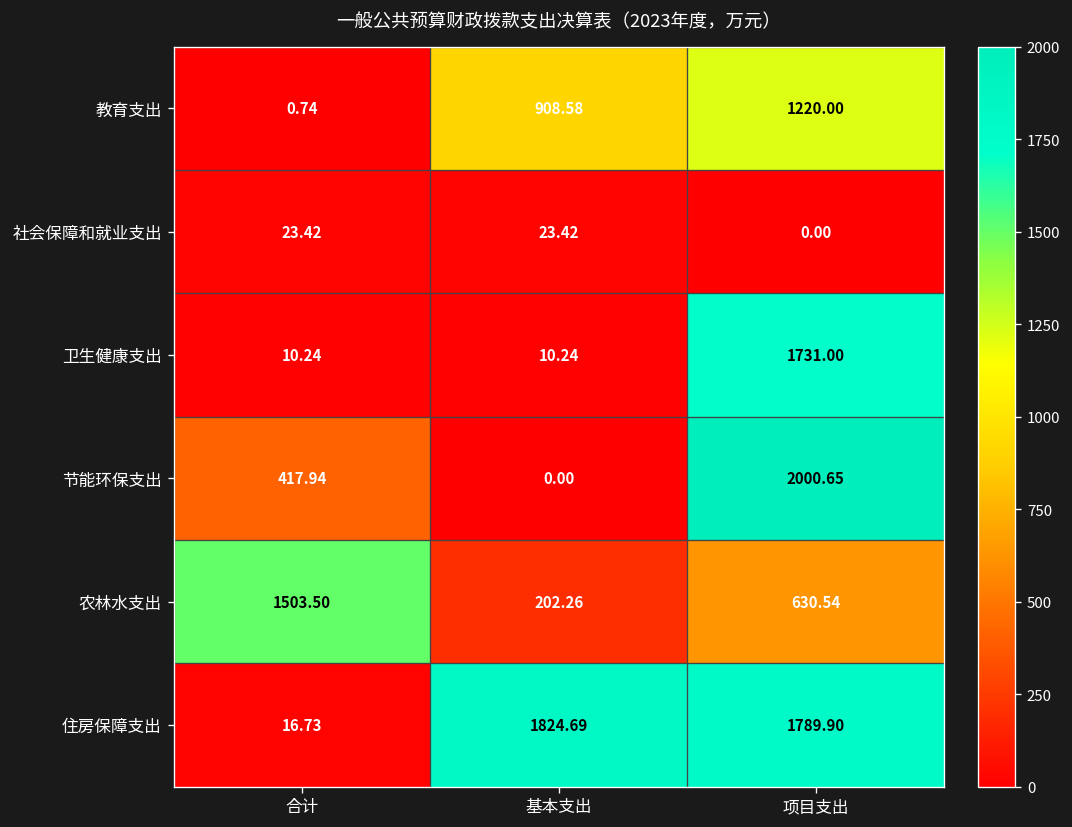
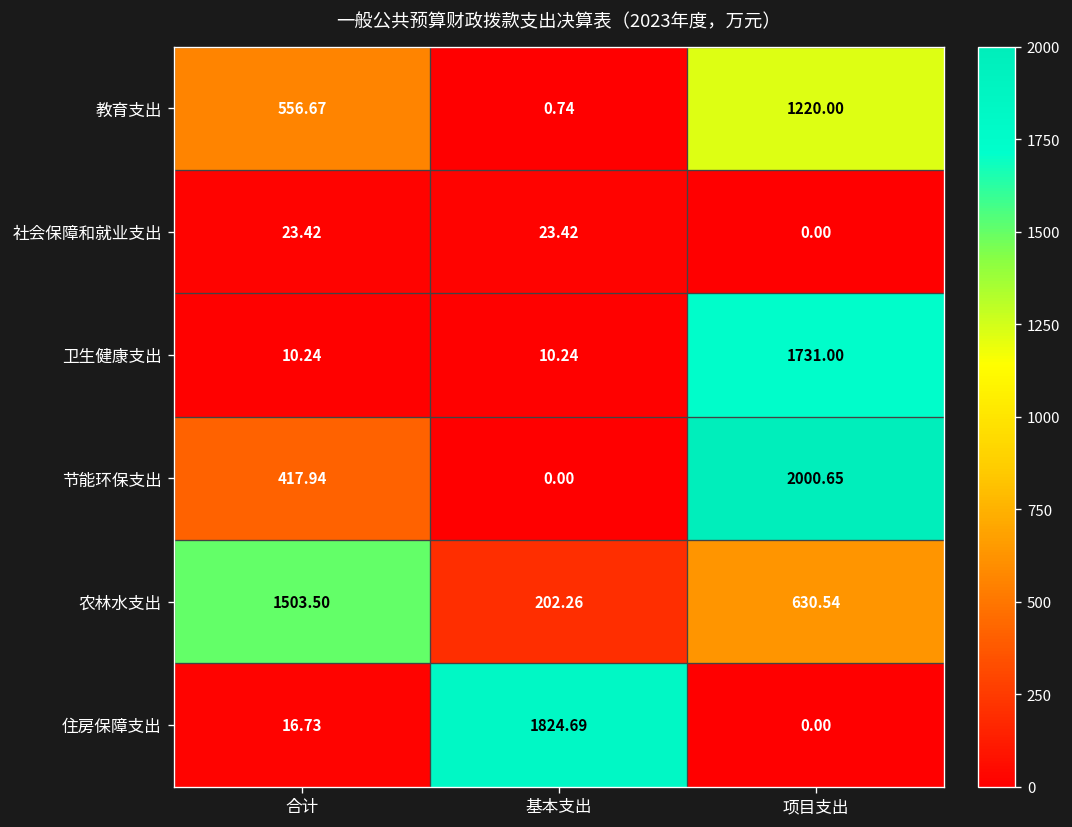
教育支出, 合计: 0.74 -> 556.67
教育支出, 基本支出: 908.58 -> 0.74
住房保障支出, 项目支出: 1789.90 -> 0.00
